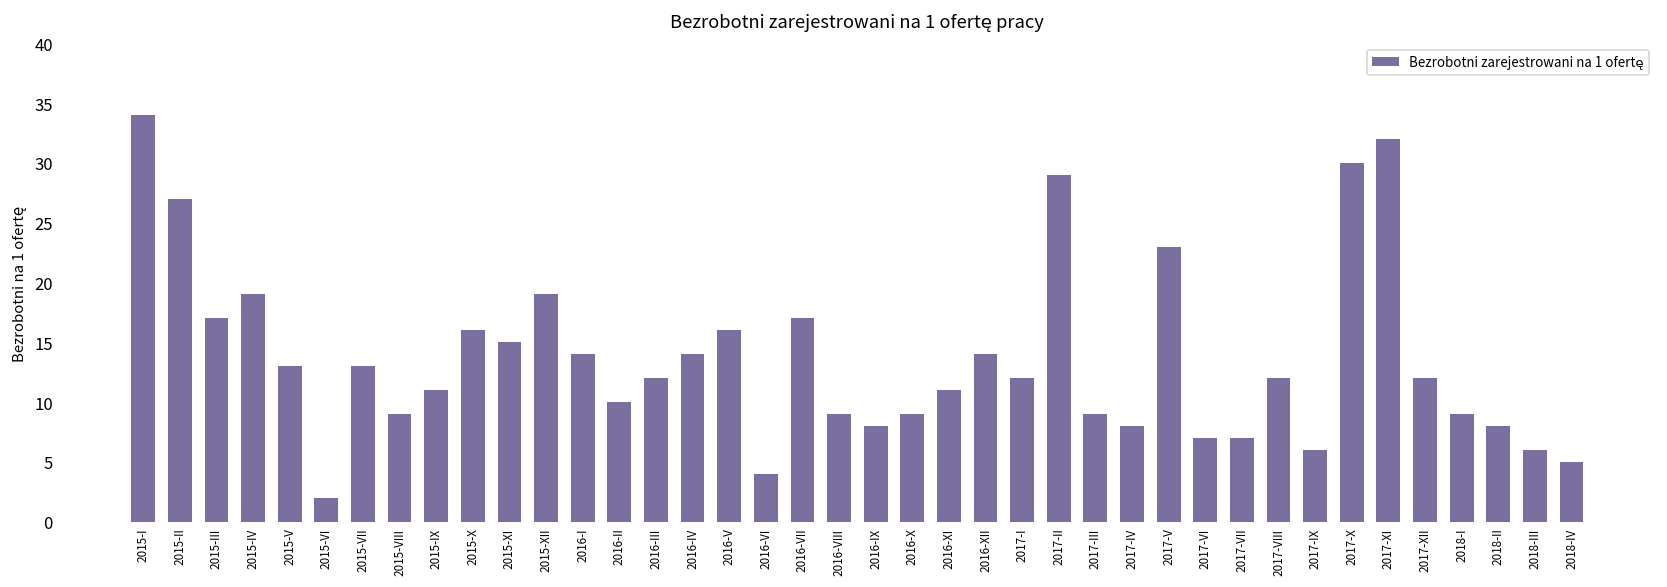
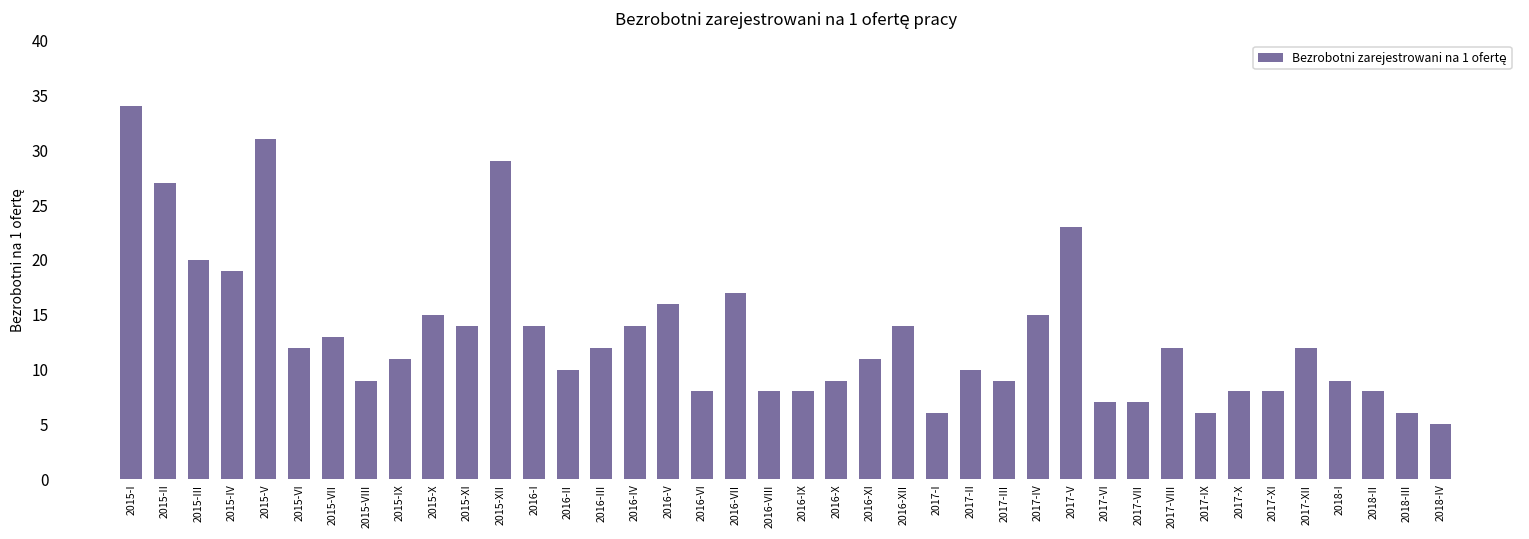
2015-III: 17 -> 20
2015-V: 13 -> 31
2015-VI: 2 -> 12
2015-X: 16 -> 15
2015-XI: 15 -> 14
2015-XII: 19 -> 29
2016-VI: 4 -> 8
2016-VIII: 9 -> 8
2017-I: 12 -> 6
2017-II: 29 -> 10
2017-IV: 8 -> 15
2017-X: 30 -> 8
2017-XI: 32 -> 8
